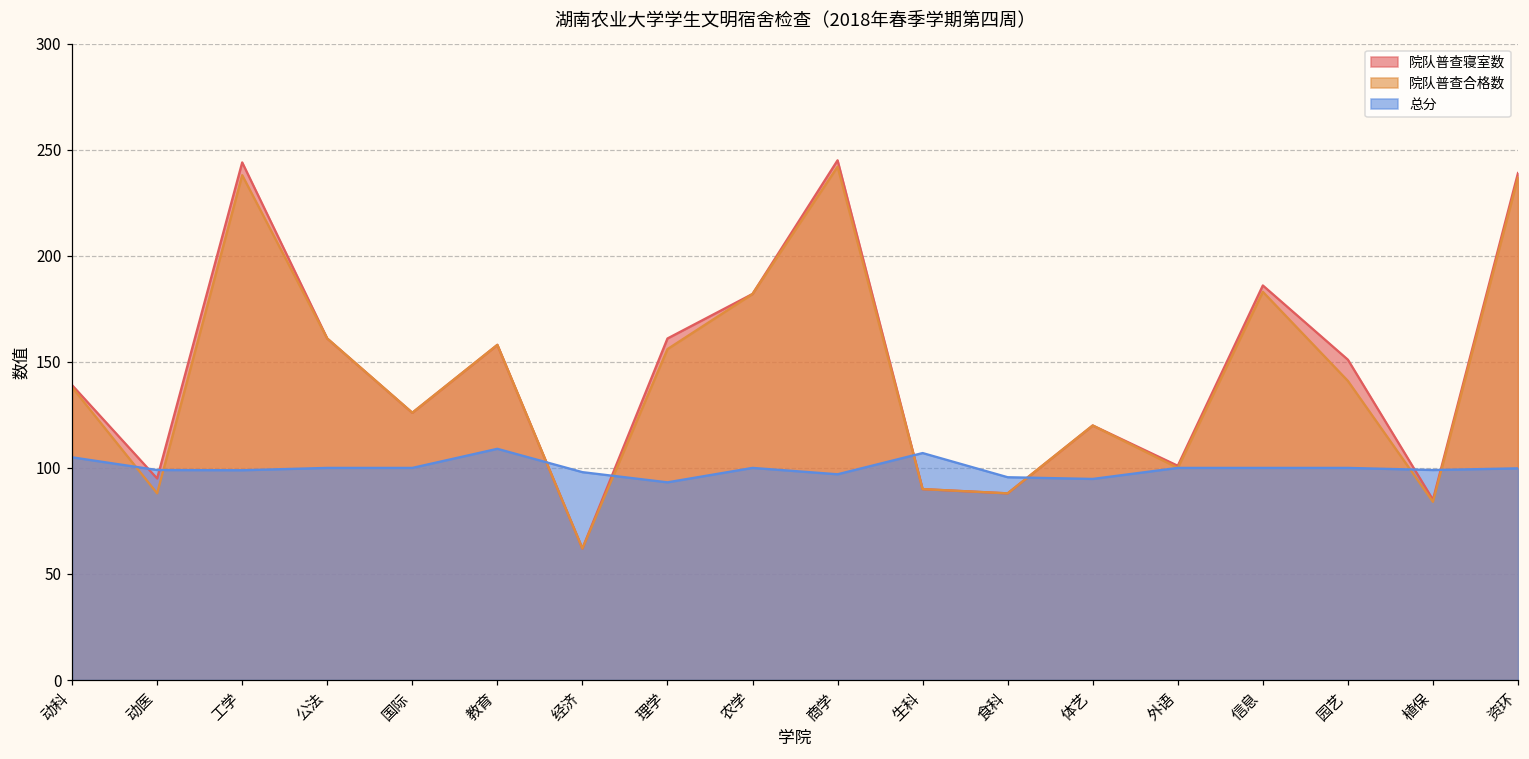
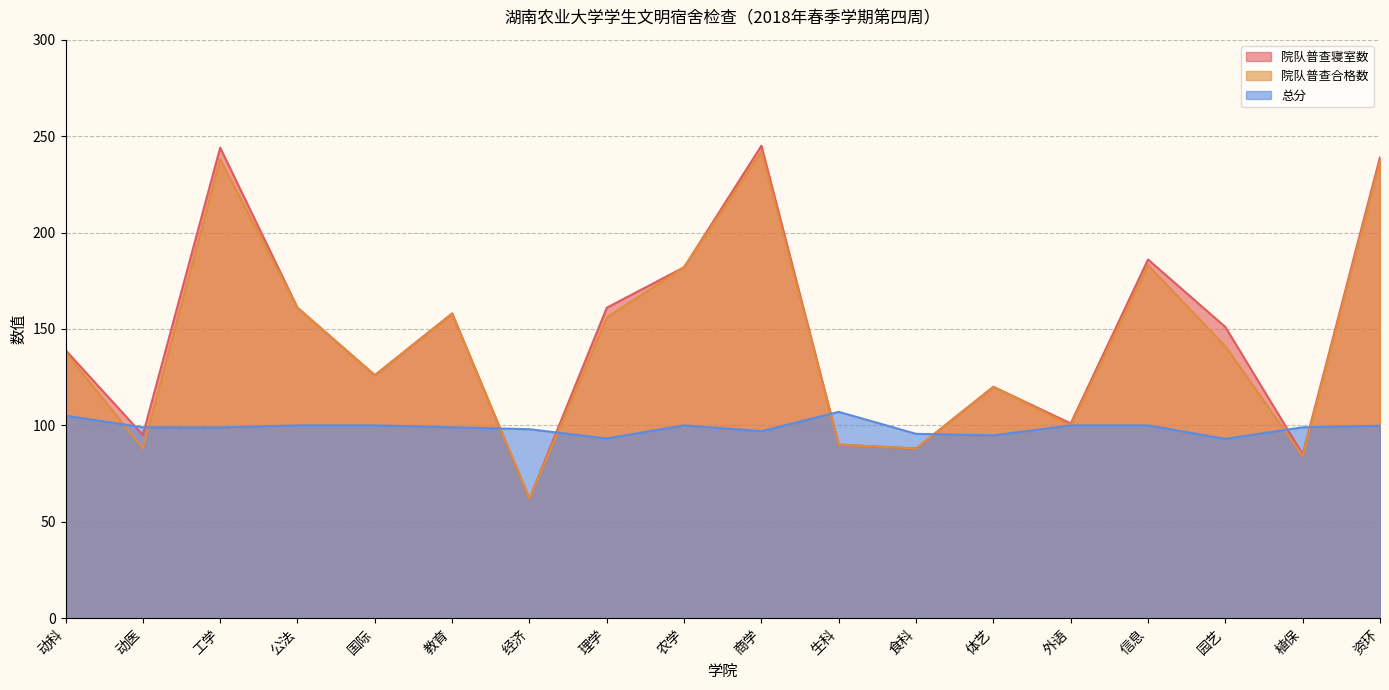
总分, 教育: 109 -> 99
总分, 园艺: 100 -> 93
